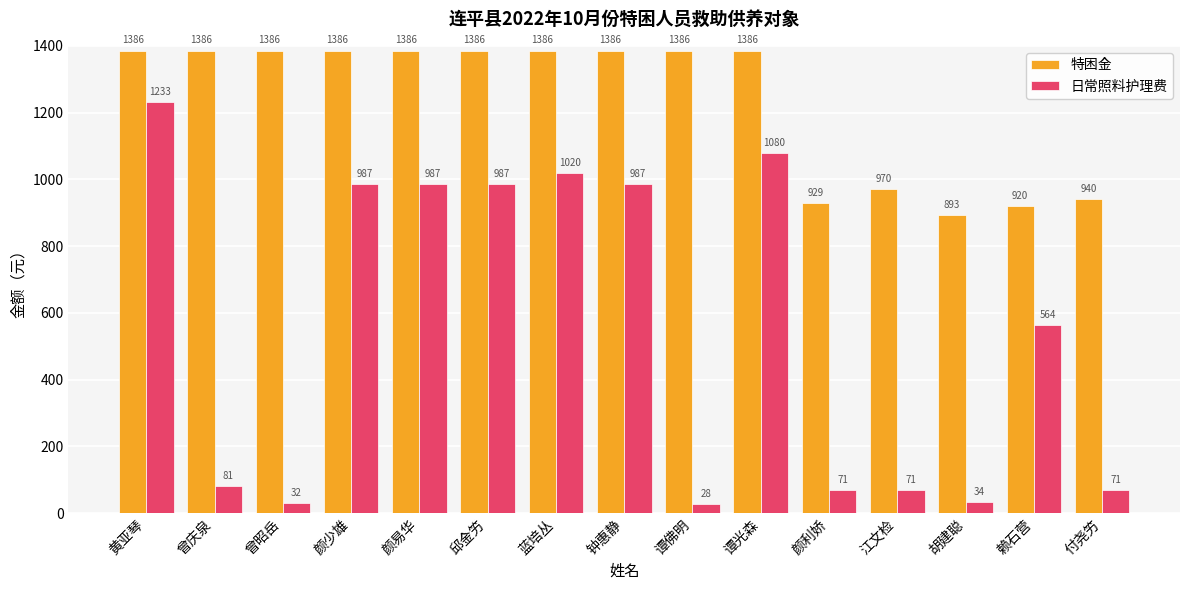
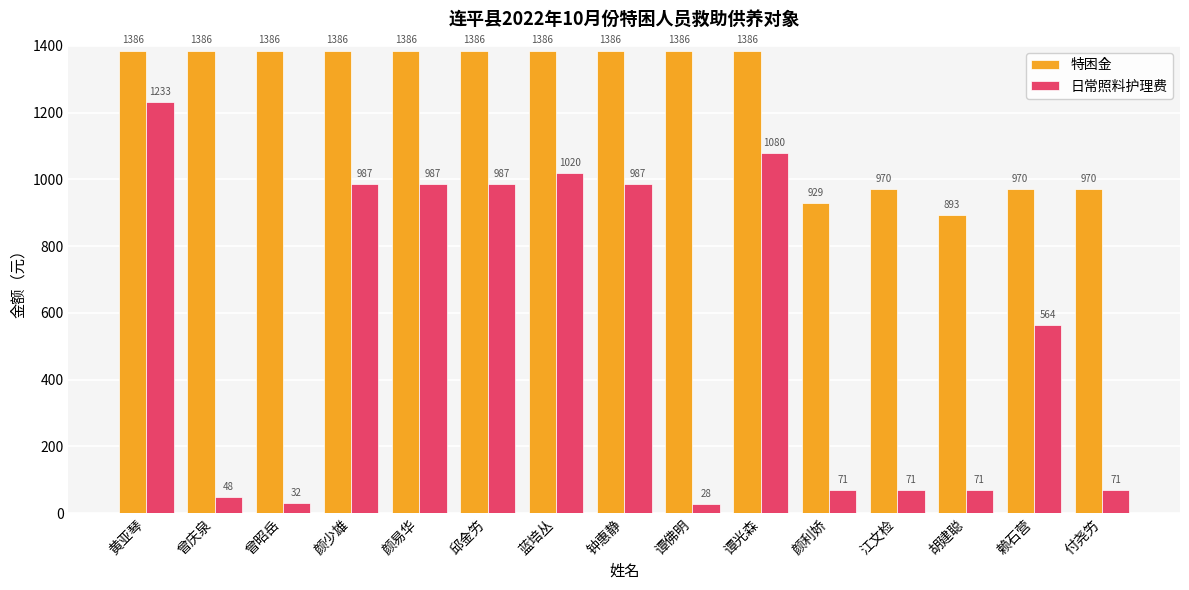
日常照料护理费, 曾庆泉: 81 -> 48
日常照料护理费, 胡建聪: 34 -> 71
特困金, 赖石营: 920 -> 970
特困金, 付尧竻: 940 -> 970
